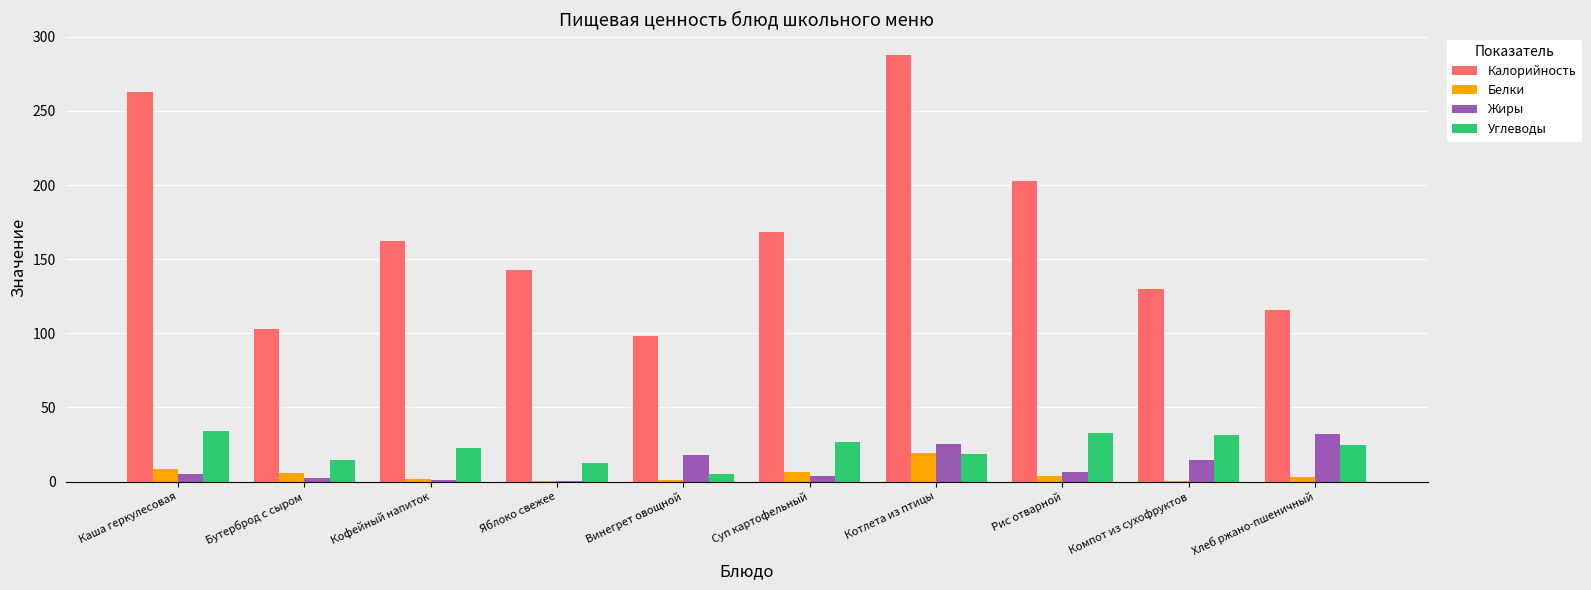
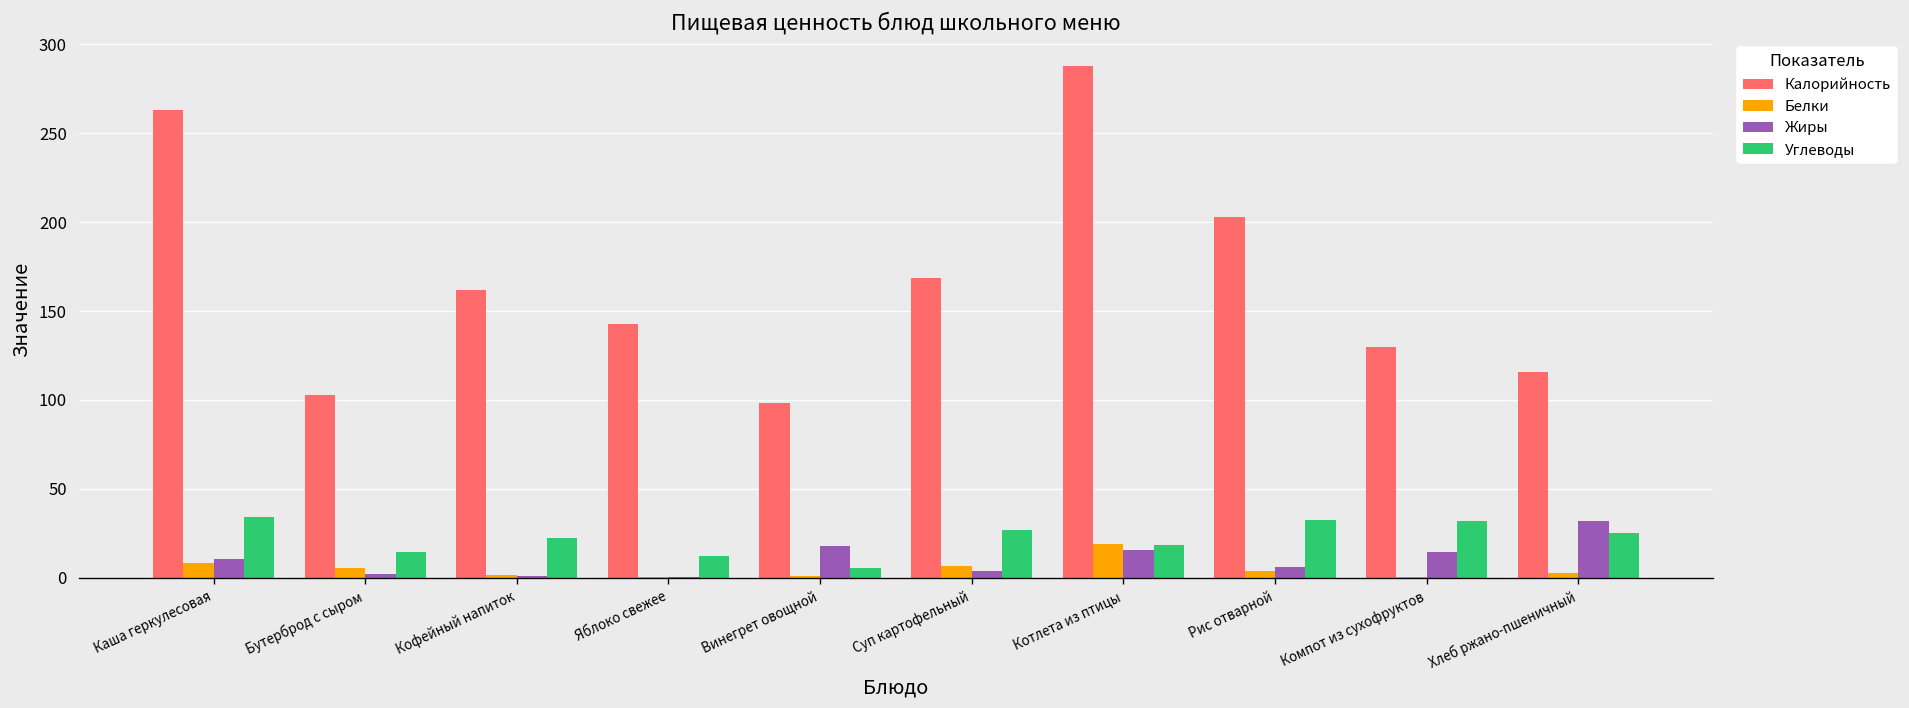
Жиры, Каша геркулесовая: 5 -> 10
Жиры, Котлета из птицы: 25 -> 15
